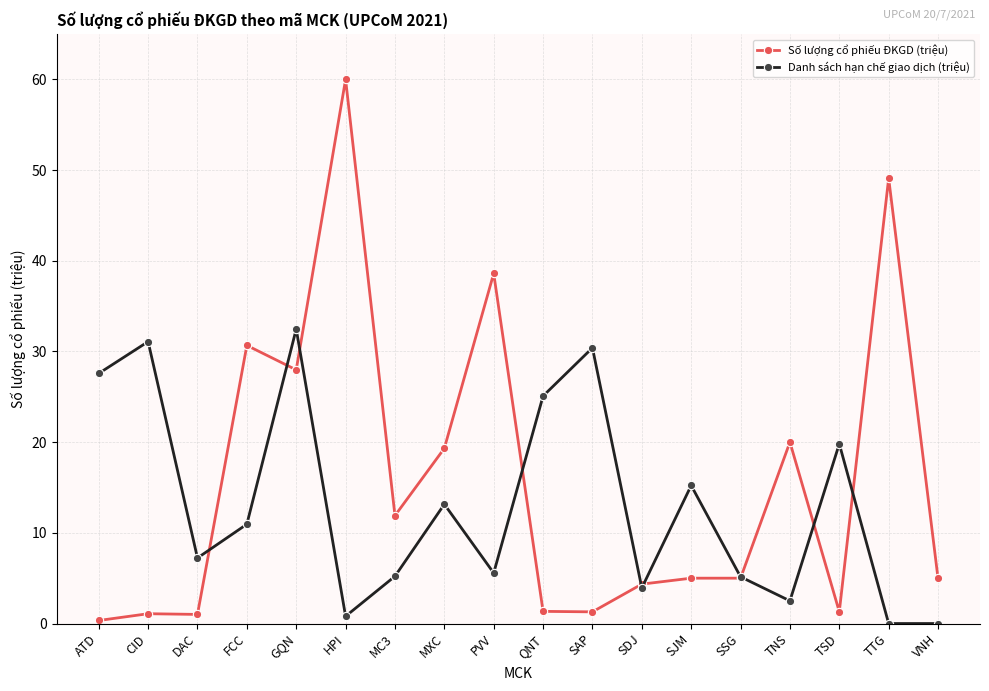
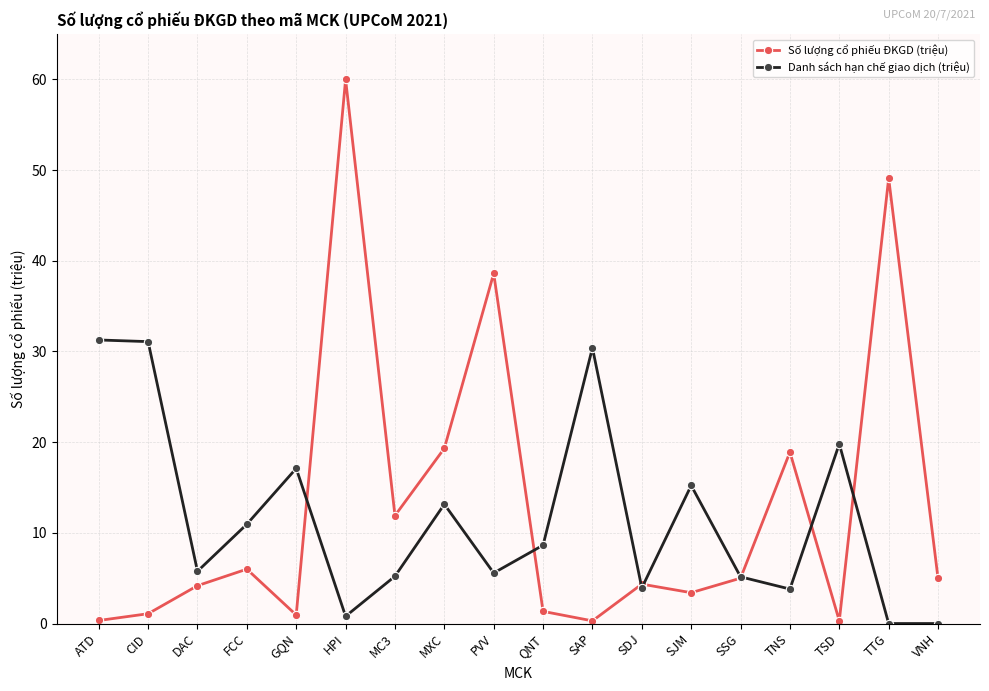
Danh sách hạn chế giao dịch (triệu), ATD: 28 -> 31
Số lượng cổ phiếu ĐKGD (triệu), DAC: 1 -> 4
Danh sách hạn chế giao dịch (triệu), DAC: 7 -> 6
Số lượng cổ phiếu ĐKGD (triệu), FCC: 31 -> 6
Số lượng cổ phiếu ĐKGD (triệu), GQN: 28 -> 1
Danh sách hạn chế giao dịch (triệu), GQN: 32 -> 17
Danh sách hạn chế giao dịch (triệu), QNT: 25 -> 9
Số lượng cổ phiếu ĐKGD (triệu), SAP: 1 -> 0
Số lượng cổ phiếu ĐKGD (triệu), SJM: 5 -> 3
Số lượng cổ phiếu ĐKGD (triệu), TNS: 20 -> 19
Danh sách hạn chế giao dịch (triệu), TNS: 3 -> 4
Số lượng cổ phiếu ĐKGD (triệu), TSD: 1 -> 0
